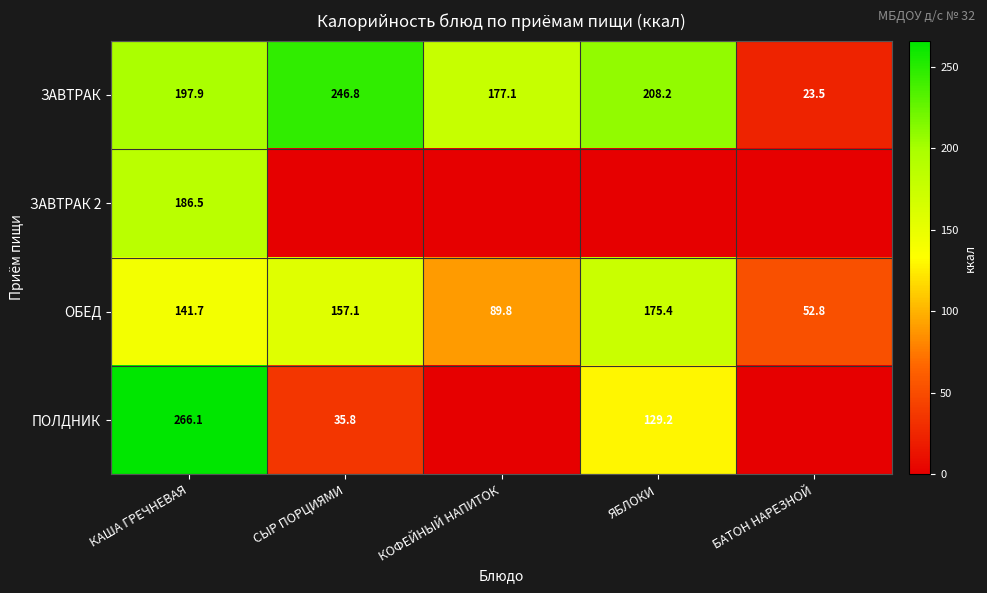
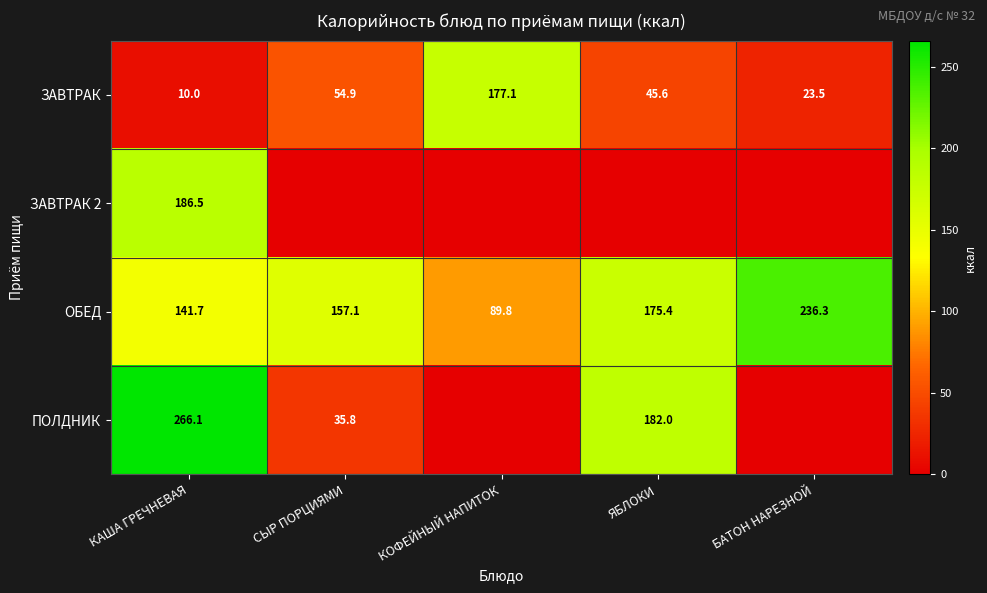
ЗАВТРАК, КАША ГРЕЧНЕВАЯ: 197.9 -> 10.0
ЗАВТРАК, СЫР ПОРЦИЯМИ: 246.8 -> 54.9
ЗАВТРАК, ЯБЛОКИ: 208.2 -> 45.6
ОБЕД, БАТОН НАРЕЗНОЙ: 52.8 -> 236.3
ПОЛДНИК, ЯБЛОКИ: 129.2 -> 182.0
